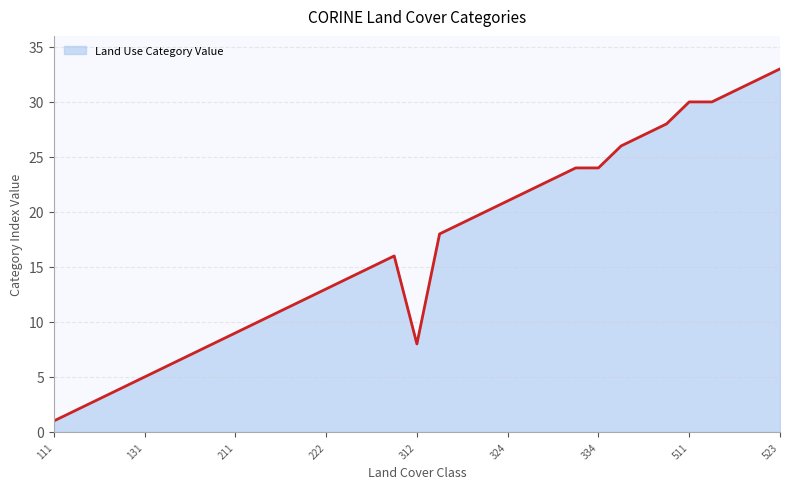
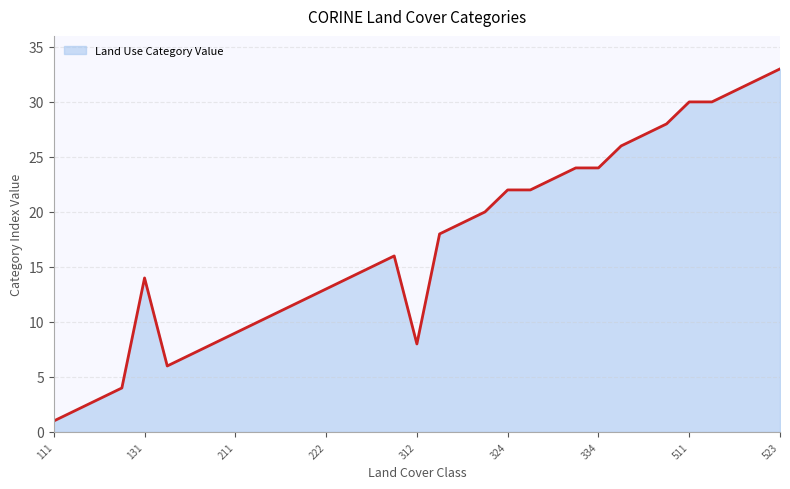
131: 5 -> 14
324: 21 -> 22
